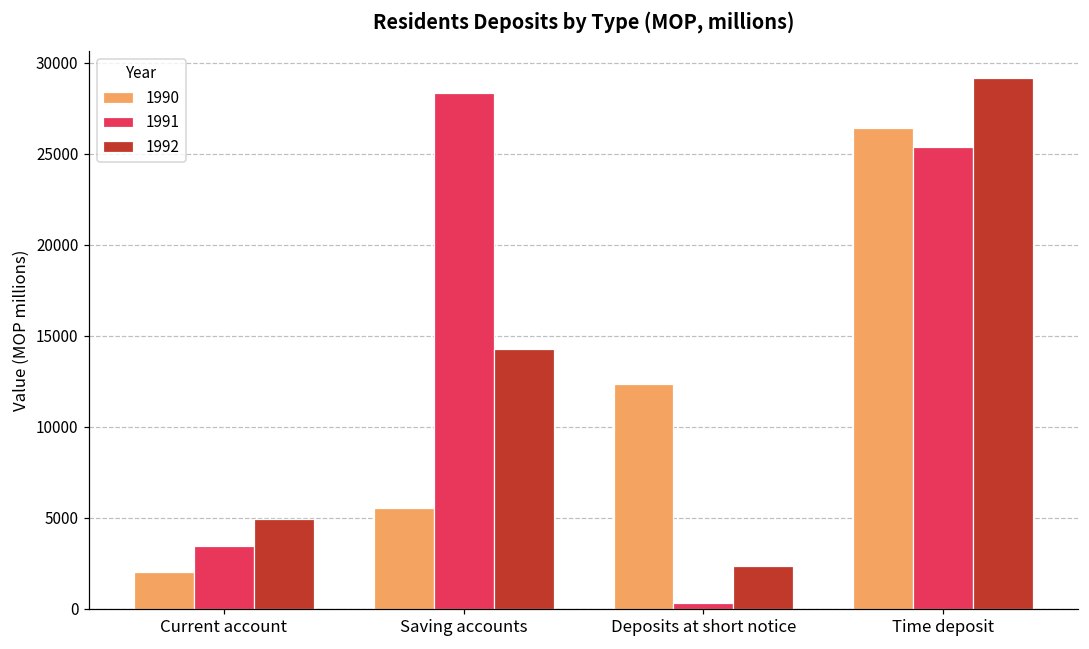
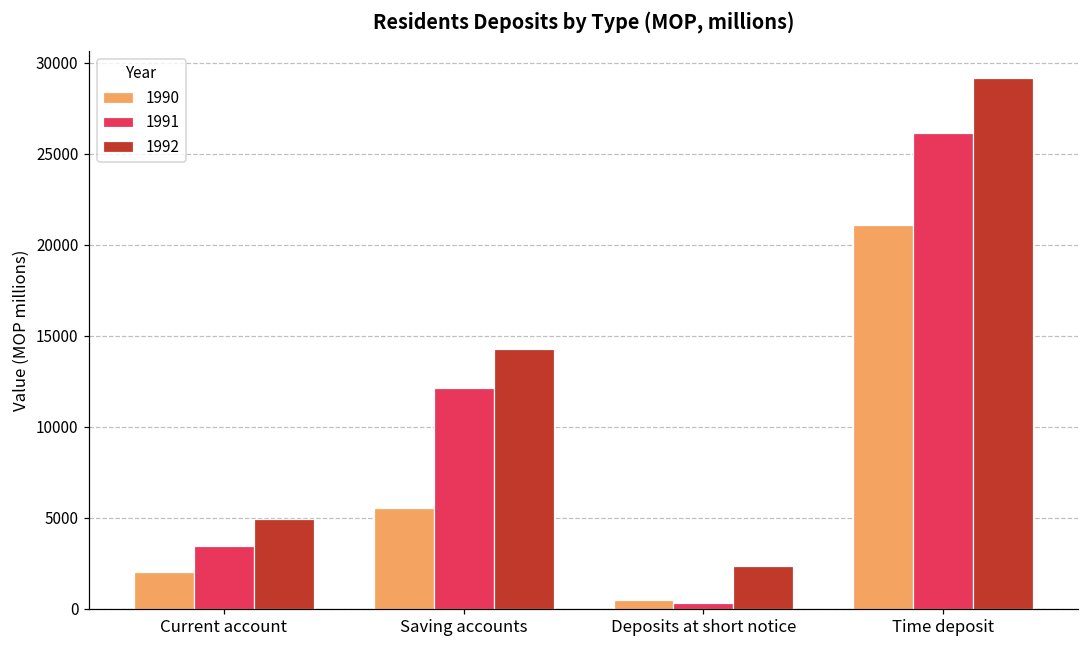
1991, Saving accounts: 28300 -> 12100
1990, Deposits at short notice: 12400 -> 500
1990, Time deposit: 26400 -> 21100
1991, Time deposit: 25400 -> 26200
